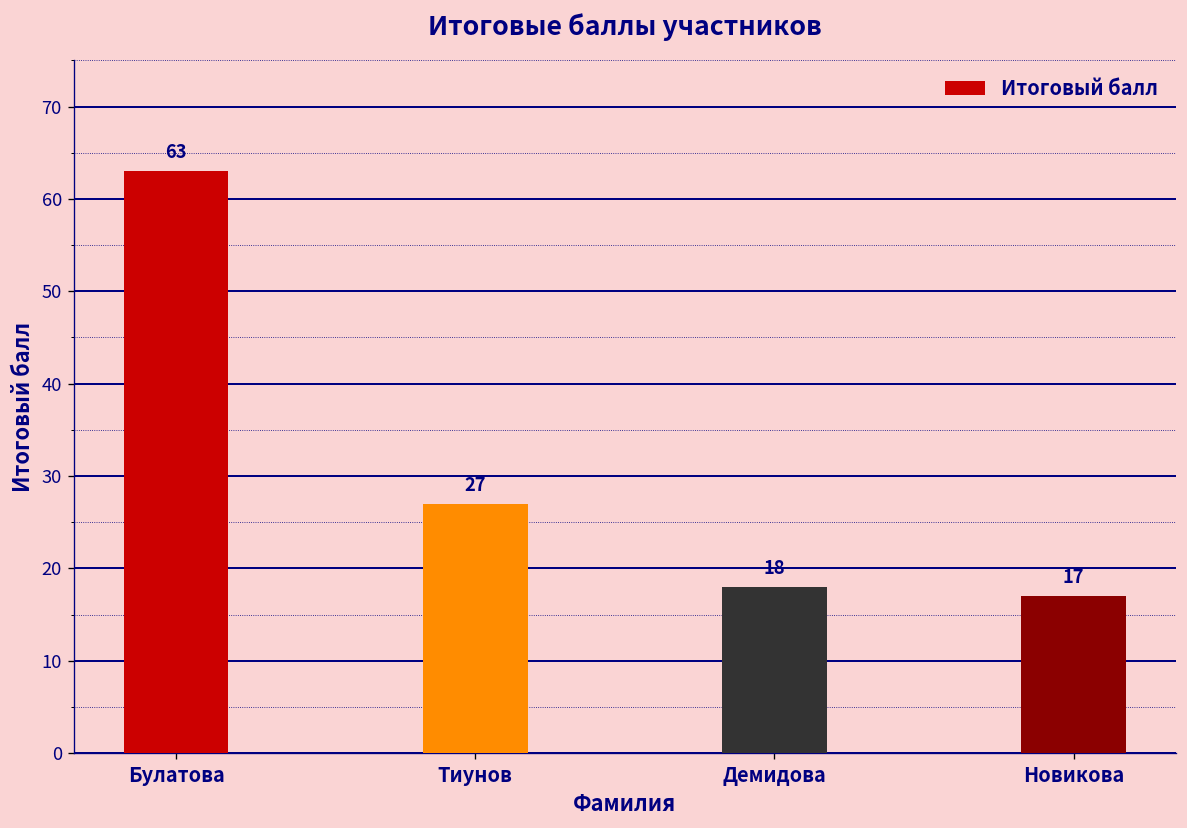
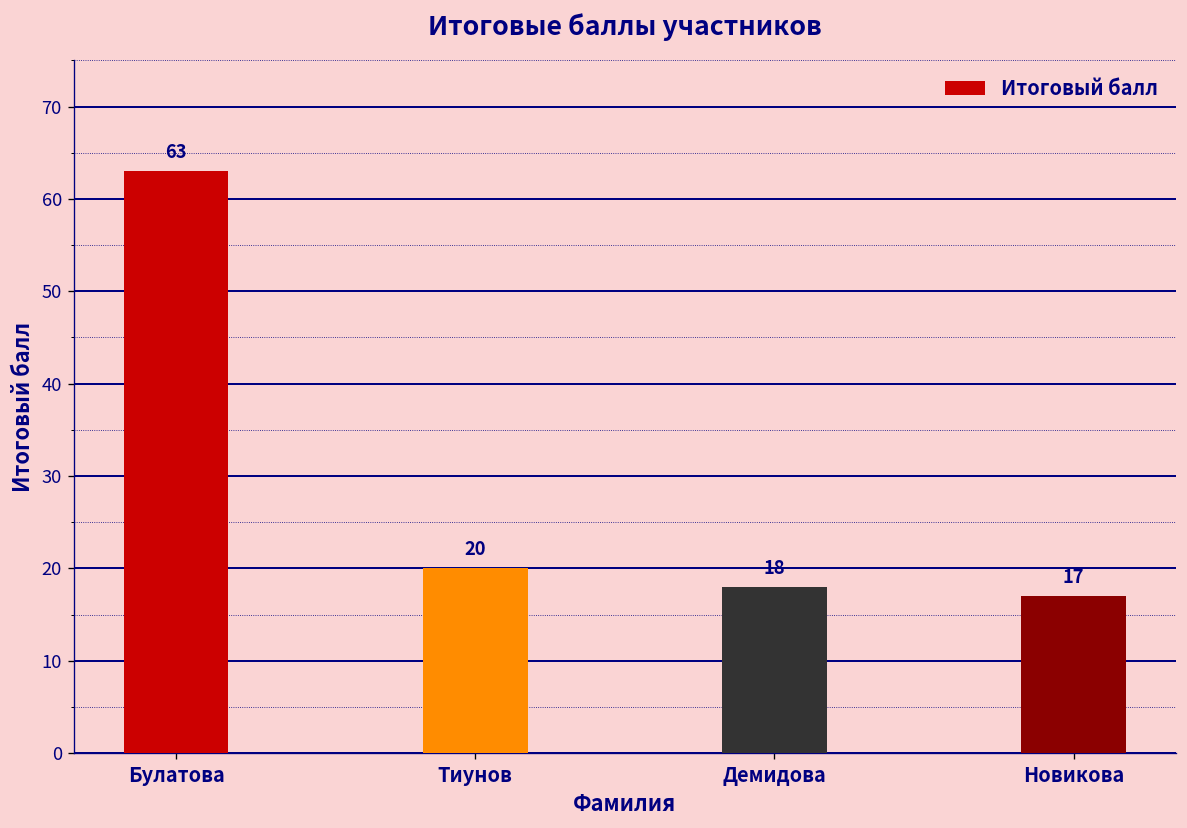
Тиунов: 27 -> 20
